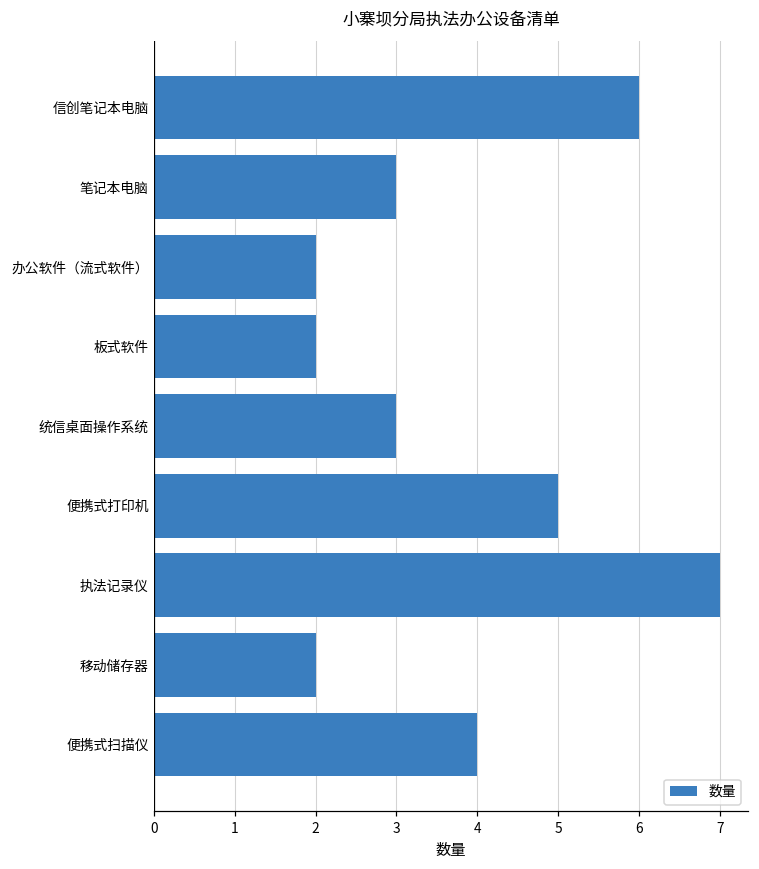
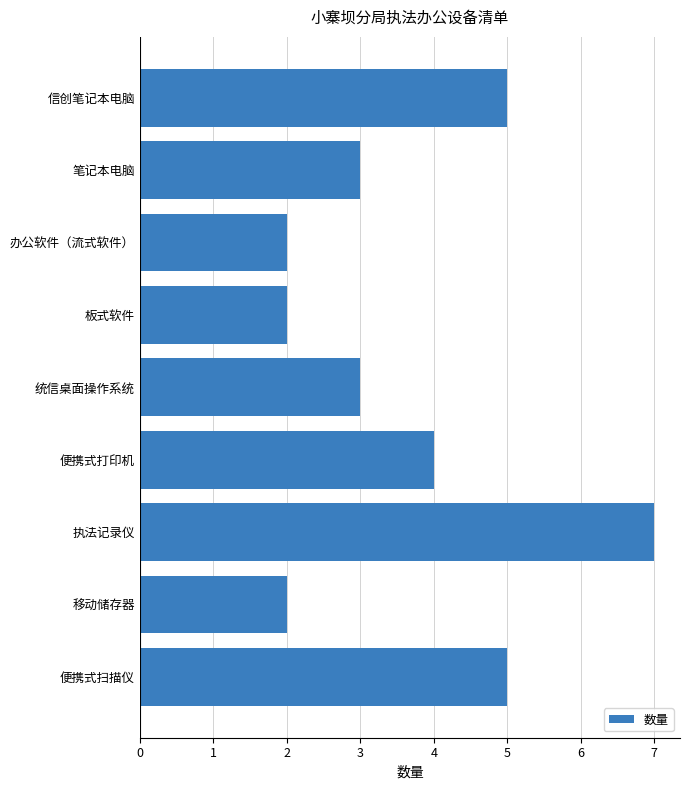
信创笔记本电脑: 6 -> 5
便携式打印机: 5 -> 4
便携式扫描仪: 4 -> 5
